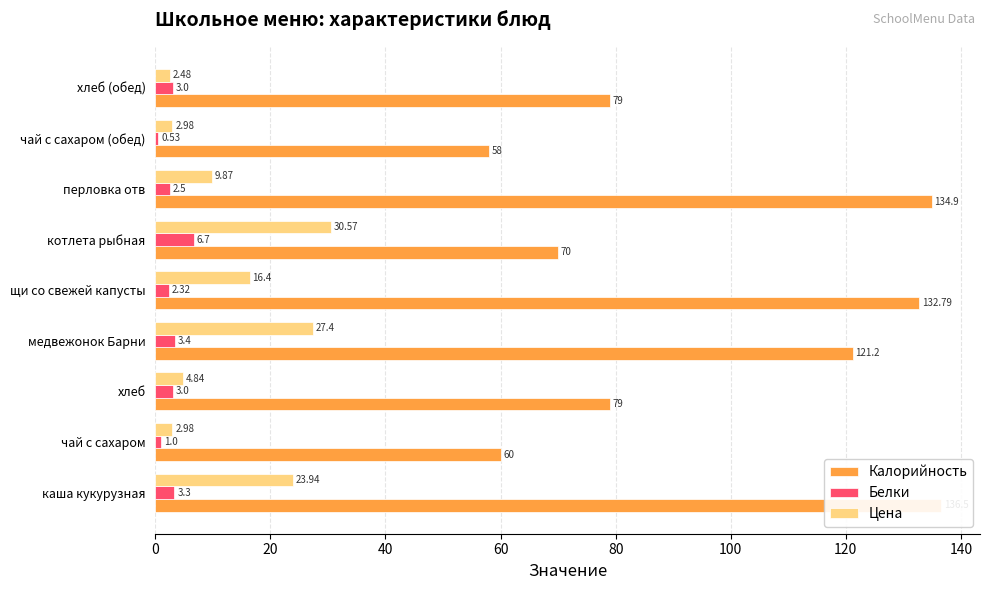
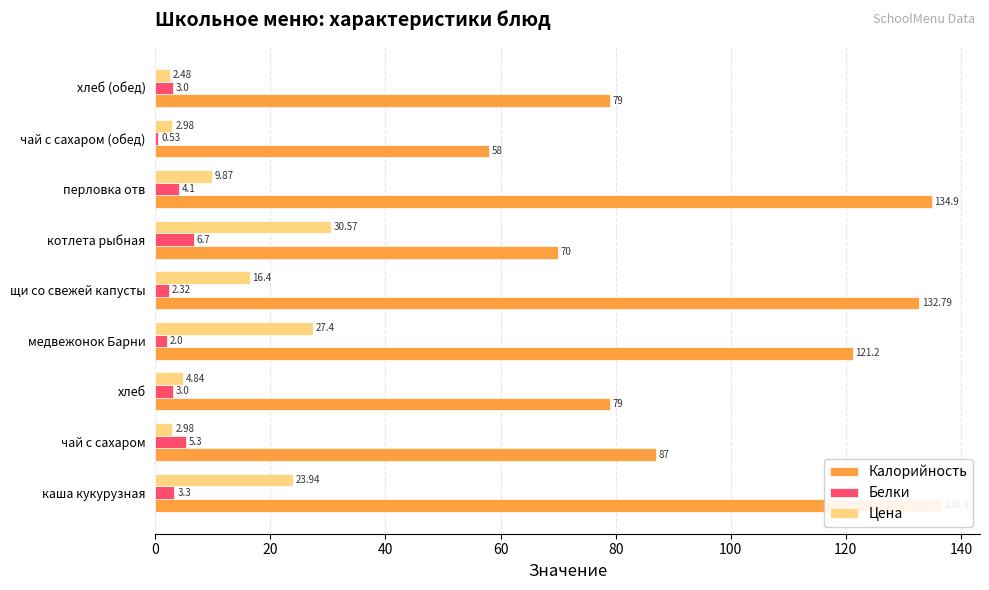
Белки, перловка отв: 2.5 -> 4.1
Белки, медвежонок Барни: 3.4 -> 2.0
Белки, чай с сахаром: 1.0 -> 5.3
Калорийность, чай с сахаром: 60 -> 87
